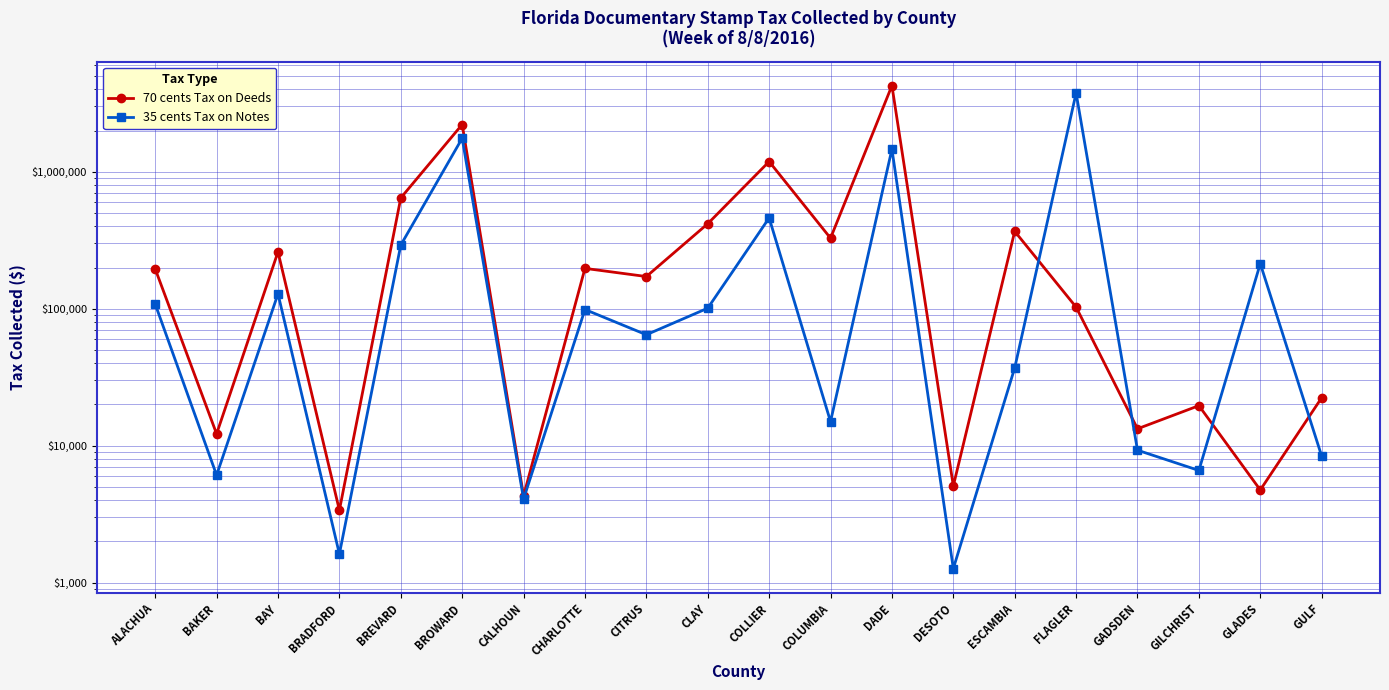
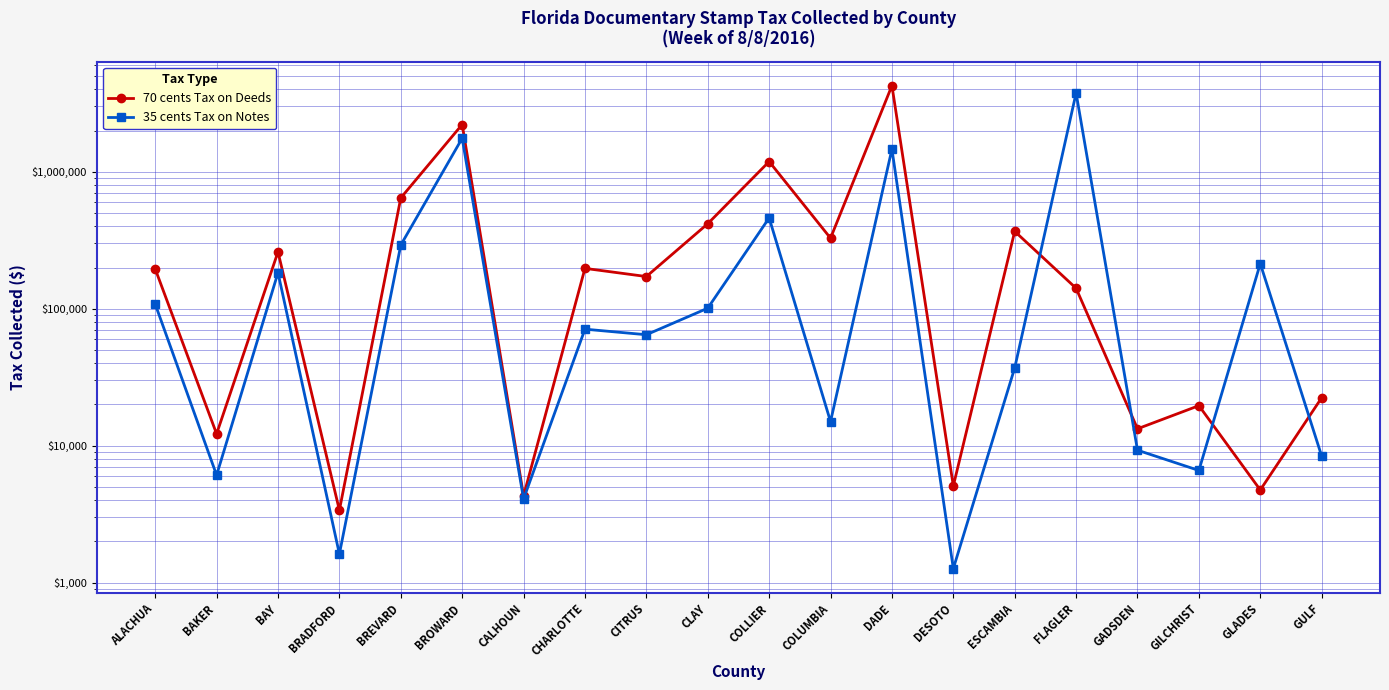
35 cents Tax on Notes, BAY: $130,000 -> $180,000
35 cents Tax on Notes, CHARLOTTE: $100,000 -> $70,000
70 cents Tax on Deeds, FLAGLER: $100,000 -> $140,000
